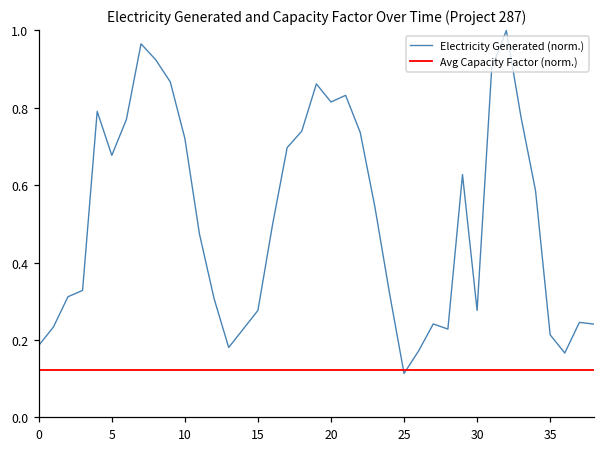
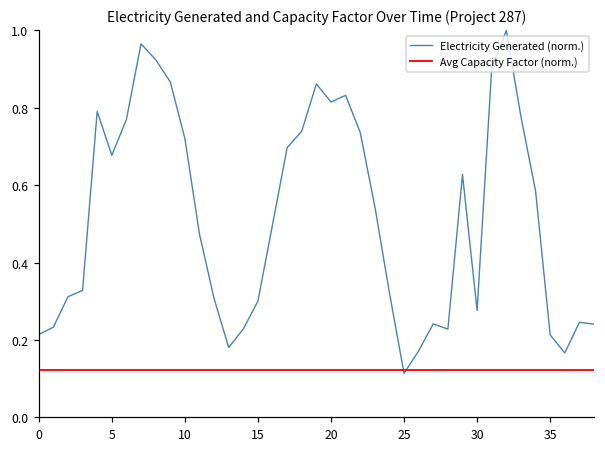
0: 0.19 -> 0.21
15: 0.28 -> 0.30
